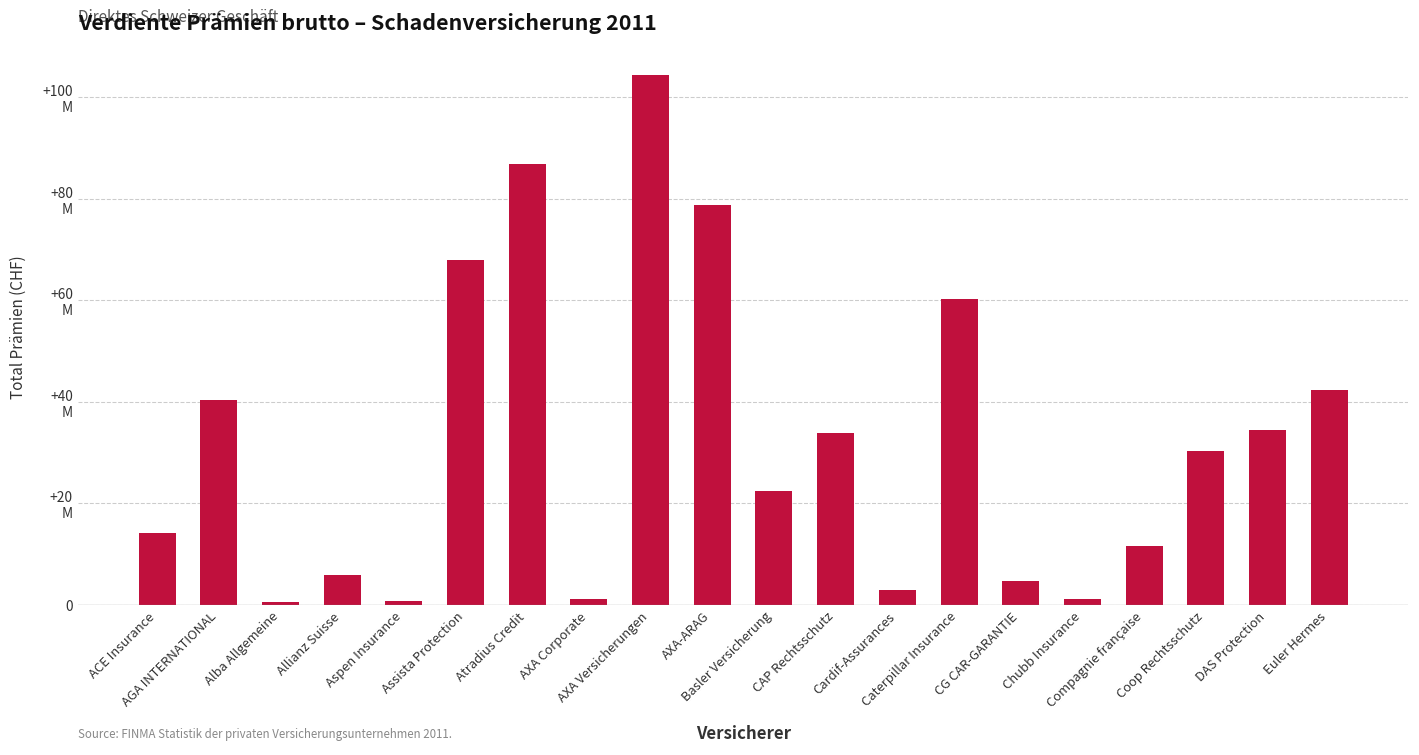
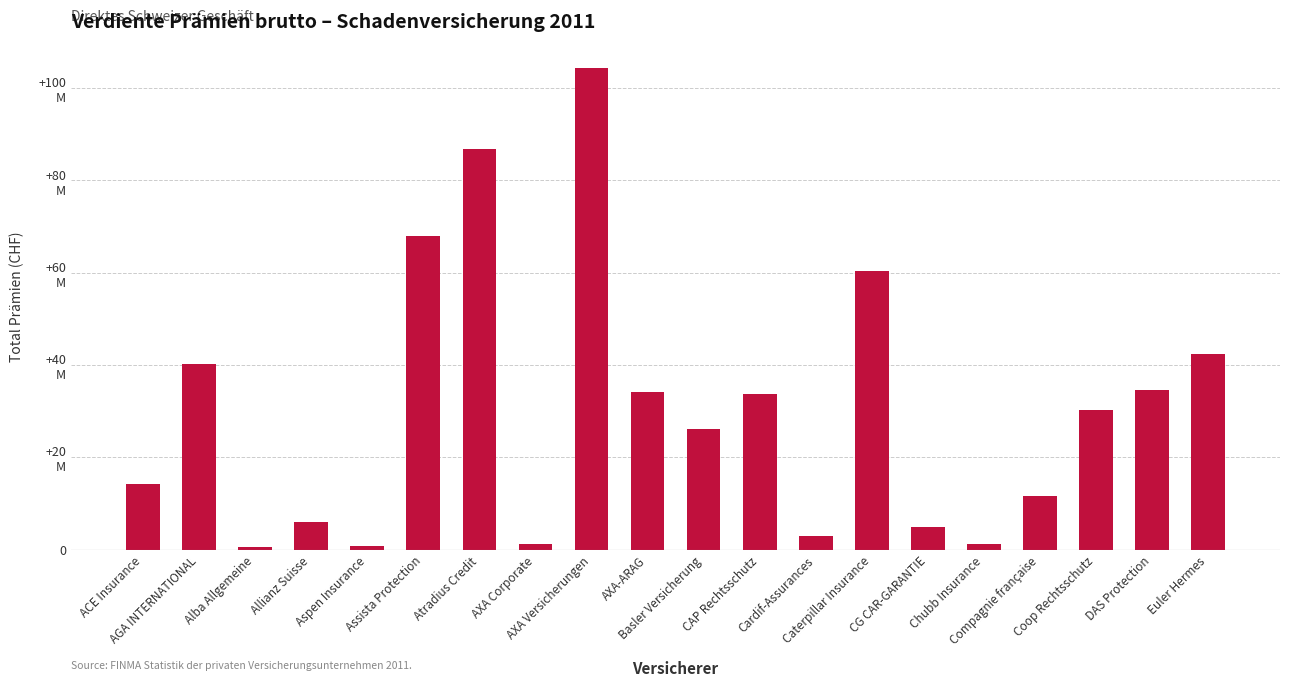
AXA-ARAG: +79000000 -> +34000000
Basler Versicherung: +22000000 -> +26000000
